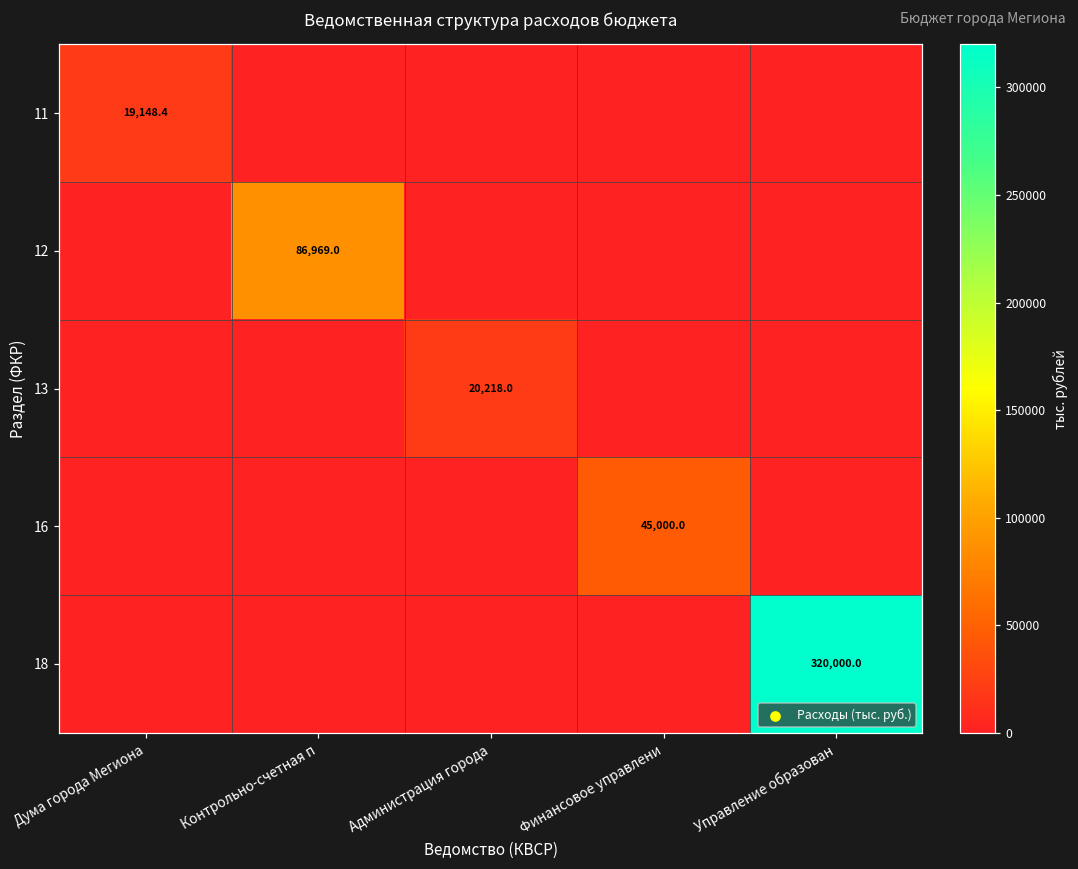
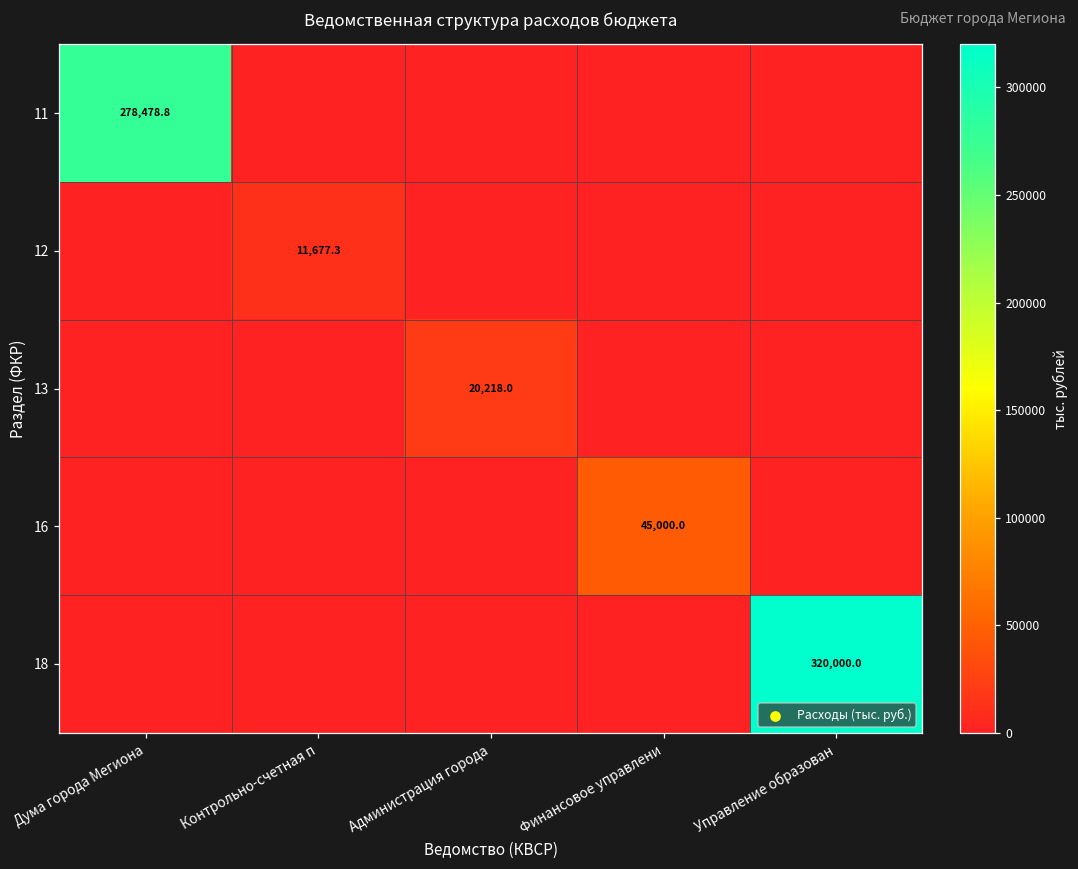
11, Дума города Мегиона: 19,148.4 -> 278,478.8
12, Контрольно-счетная п: 86,969.0 -> 11,677.3
